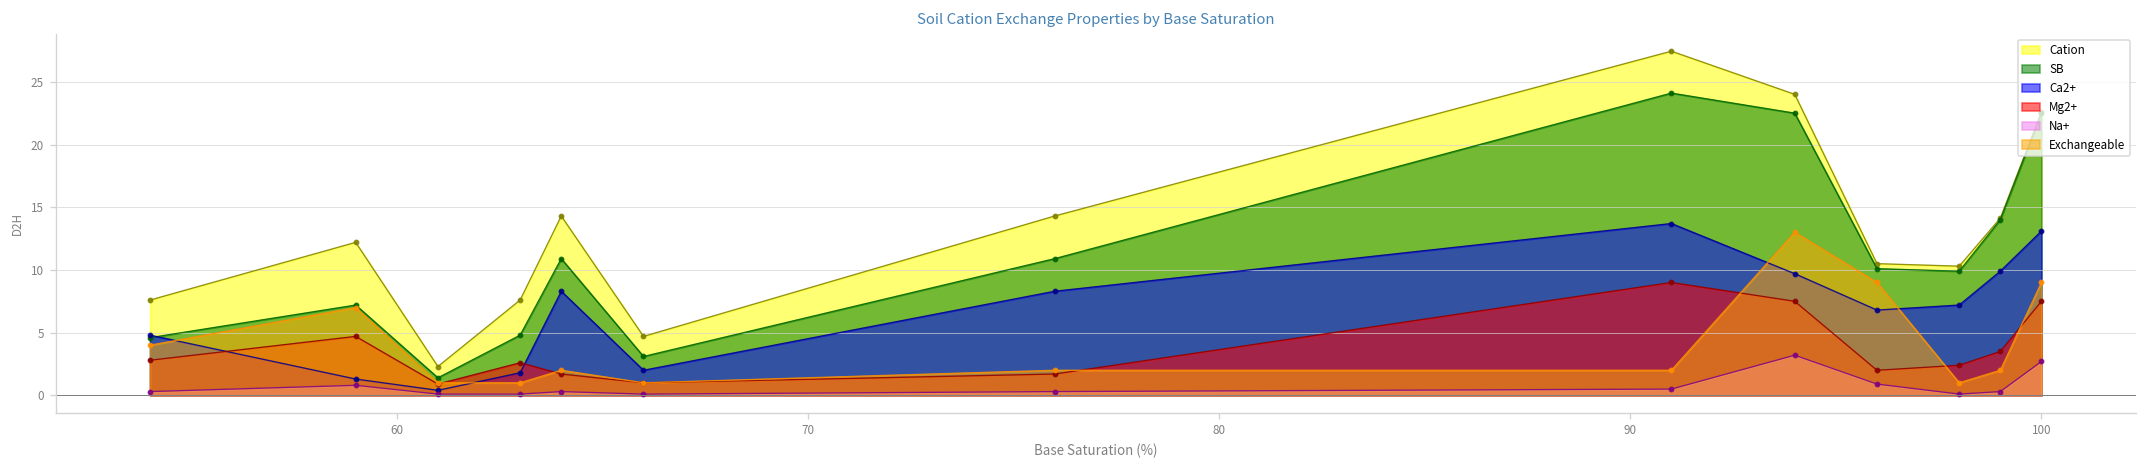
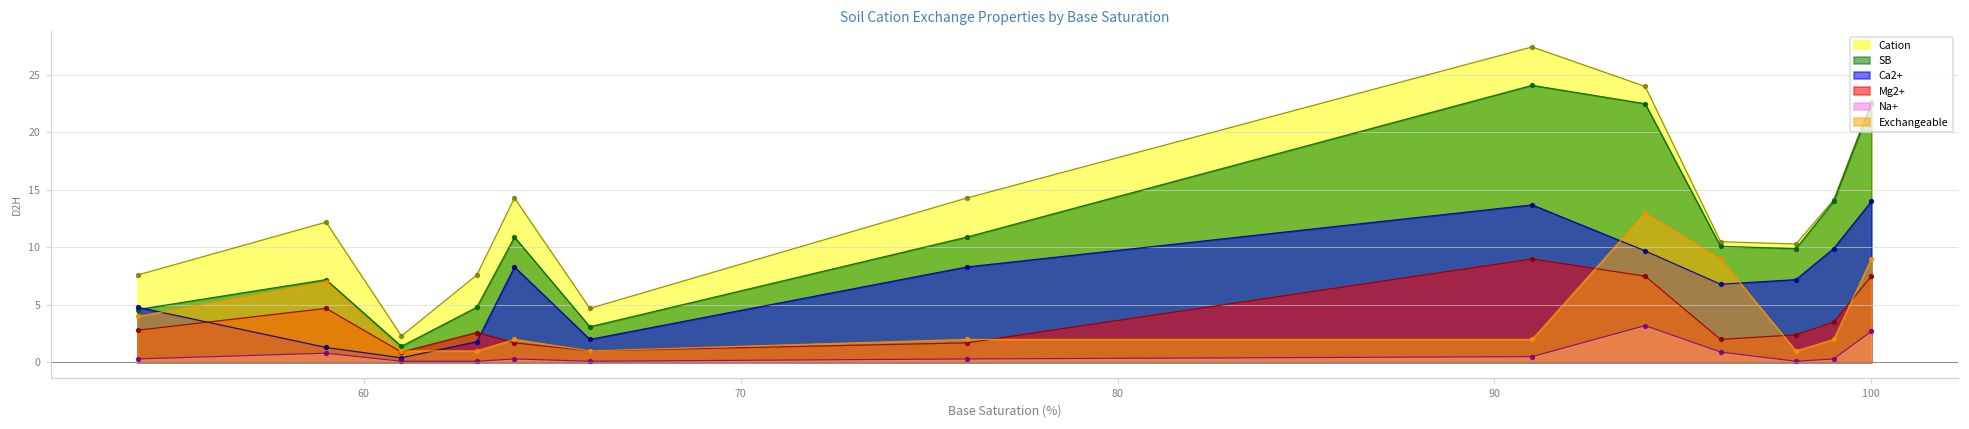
Ca2+, 100: 13.1 -> 14.0
